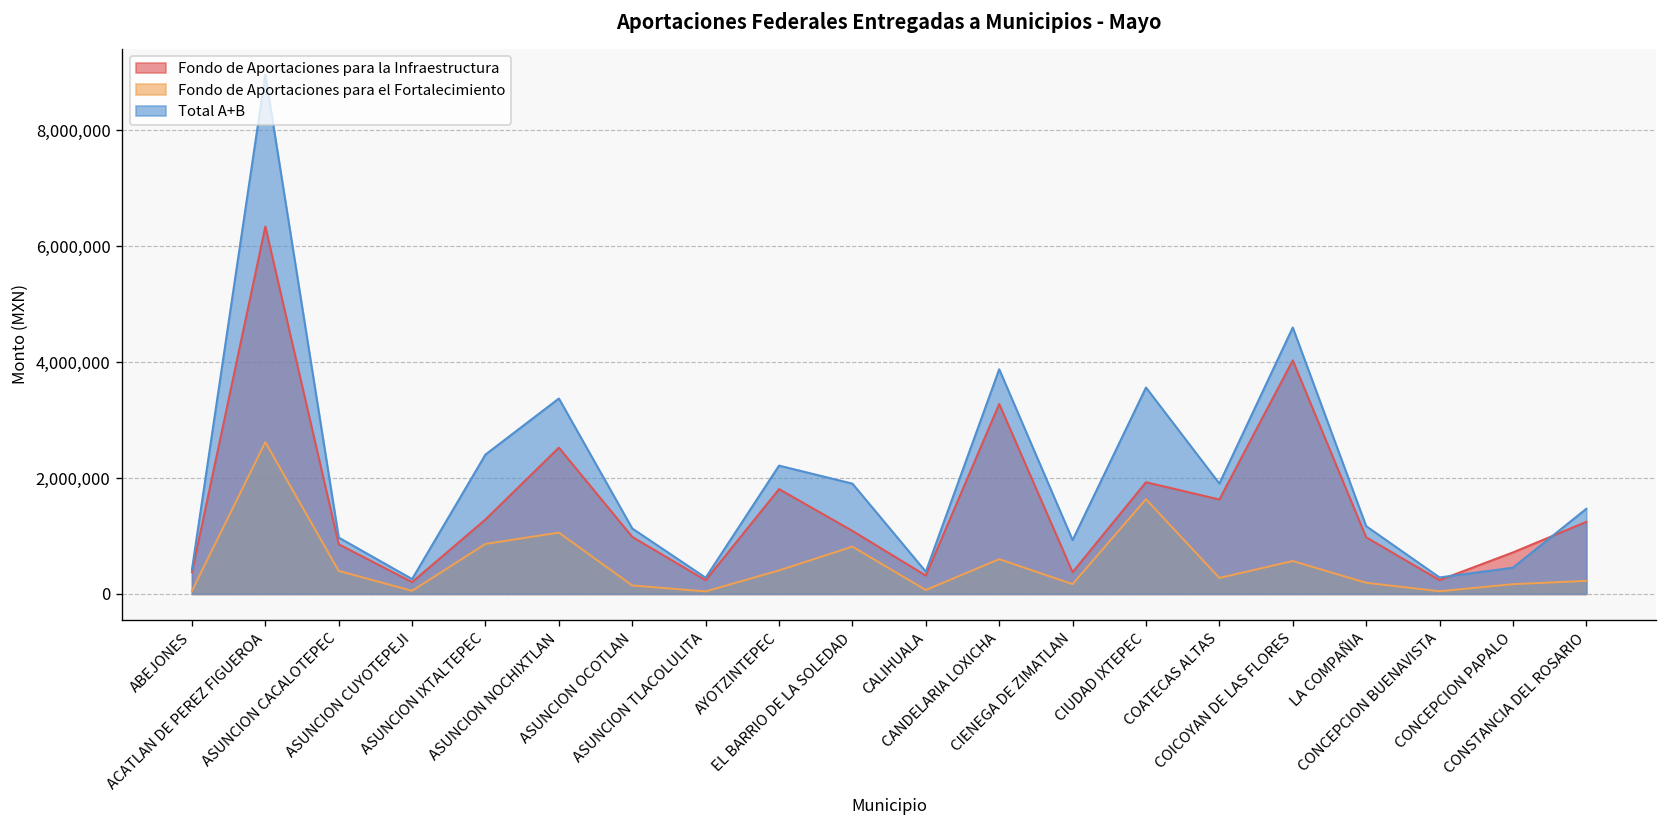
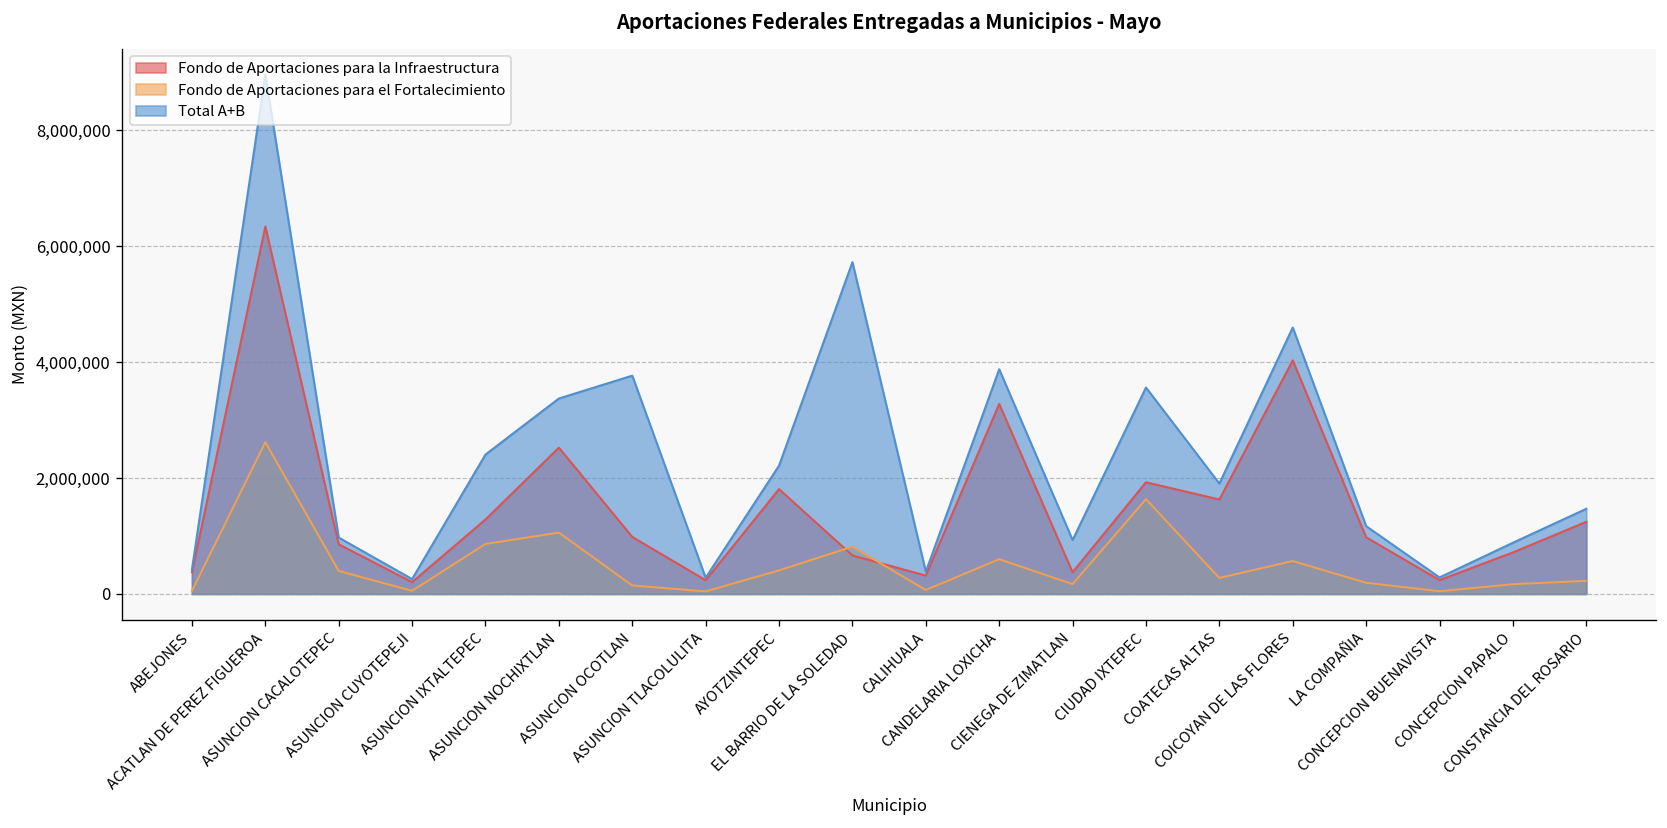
Total A+B, ASUNCION OCOTLAN: 1,100,000 -> 3,800,000
Fondo de Aportaciones para la Infraestructura, EL BARRIO DE LA SOLEDAD: 1,100,000 -> 700,000
Total A+B, EL BARRIO DE LA SOLEDAD: 1,900,000 -> 5,700,000
Total A+B, CONCEPCION PAPALO: 500,000 -> 900,000
